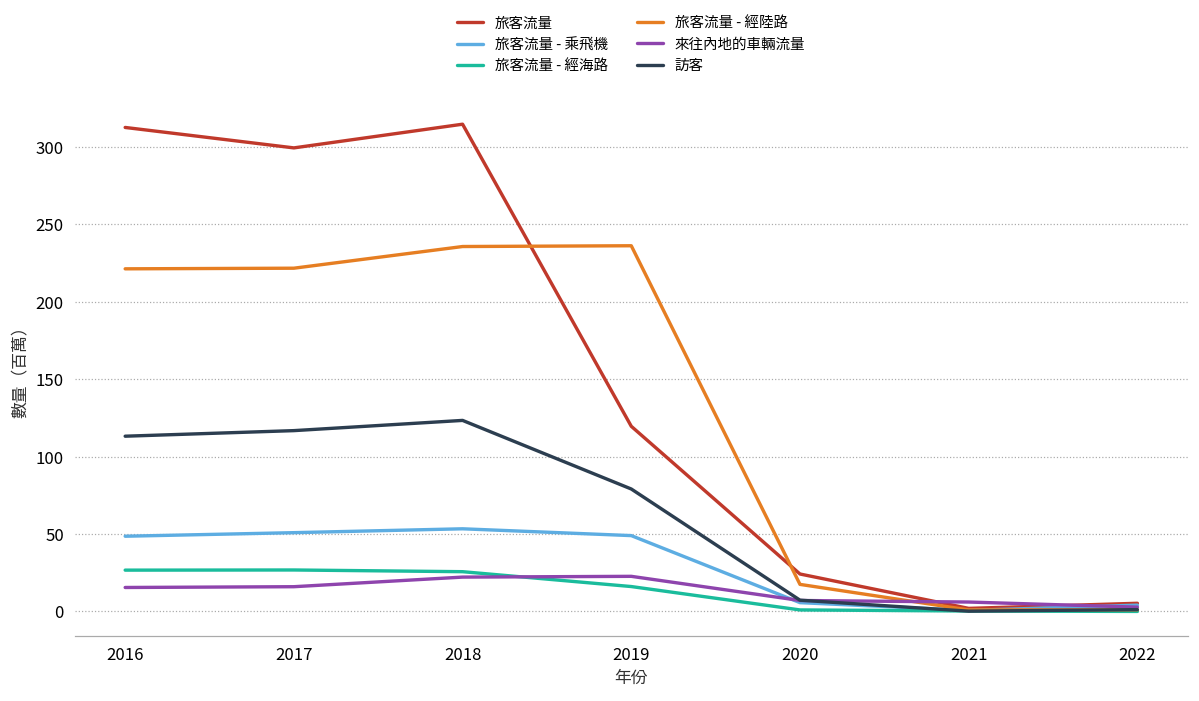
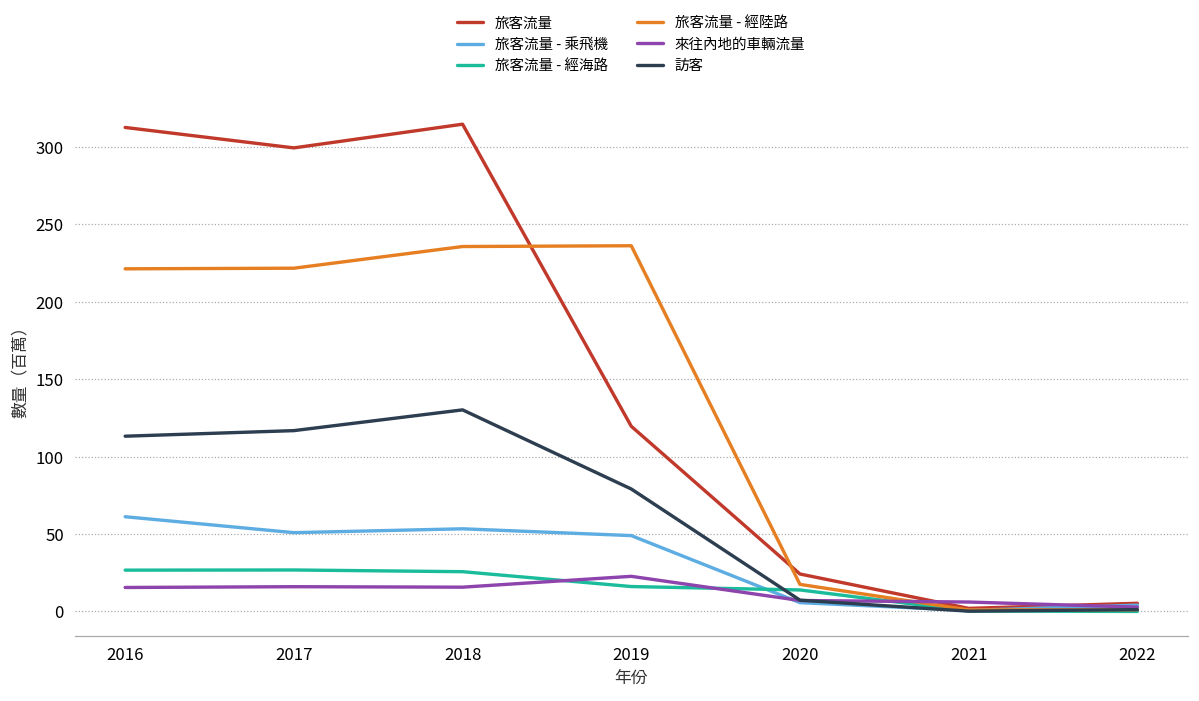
旅客流量 - 乘飛機, 2016: 49 -> 61
來往內地的車輛流量, 2018: 22 -> 16
訪客, 2018: 123 -> 130
旅客流量 - 經海路, 2020: 1 -> 14
